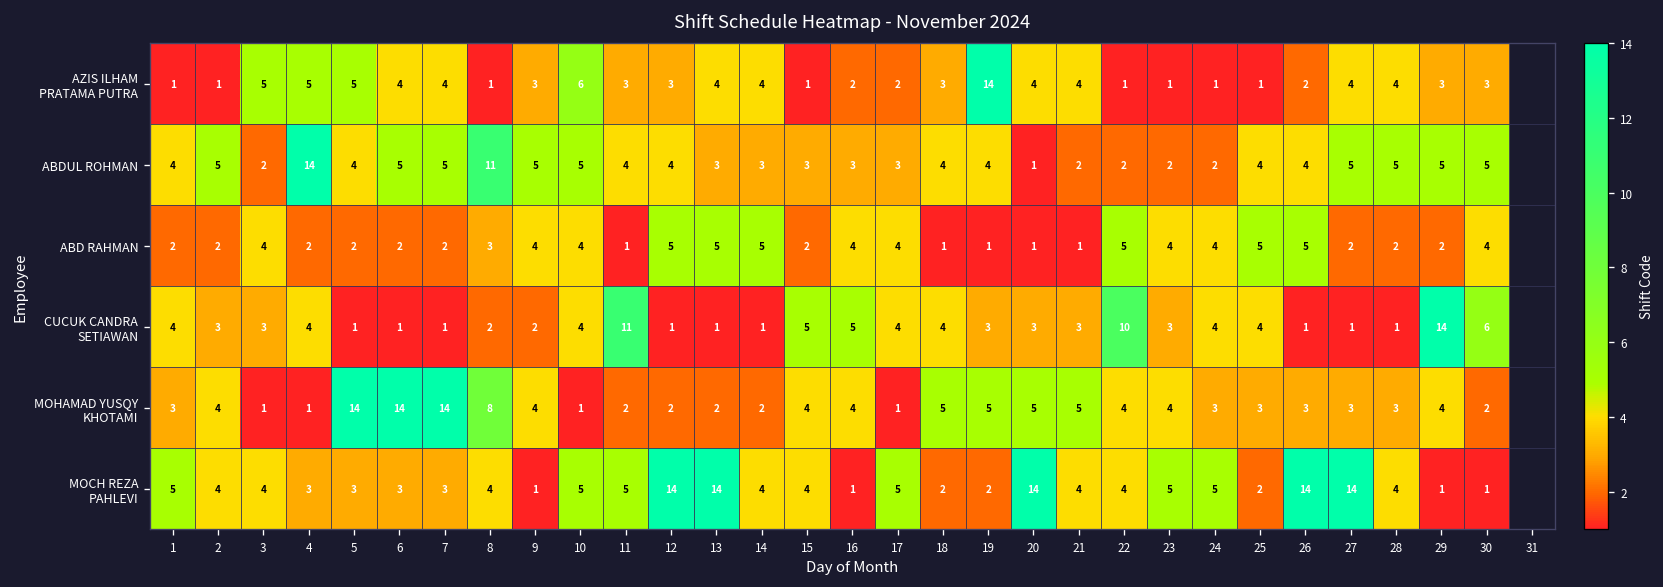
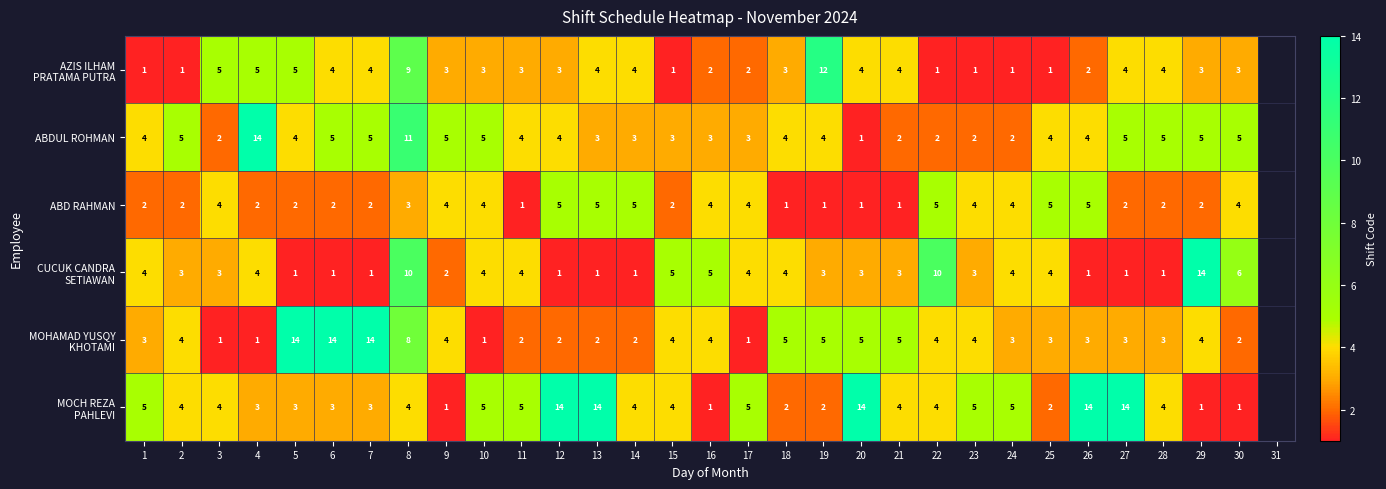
AZIS ILHAM PRATAMA PUTRA, 8: 1 -> 9
AZIS ILHAM PRATAMA PUTRA, 10: 6 -> 3
AZIS ILHAM PRATAMA PUTRA, 19: 14 -> 12
CUCUK CANDRA SETIAWAN, 8: 2 -> 10
CUCUK CANDRA SETIAWAN, 11: 11 -> 4
